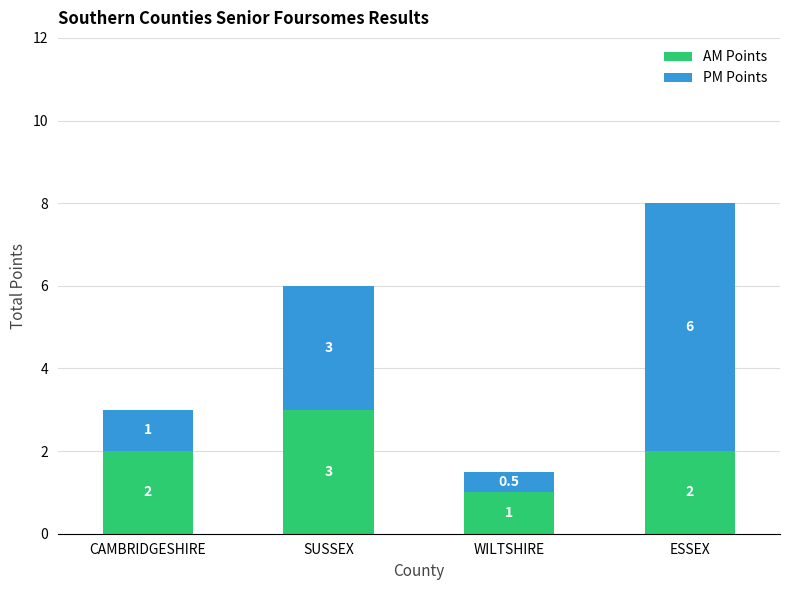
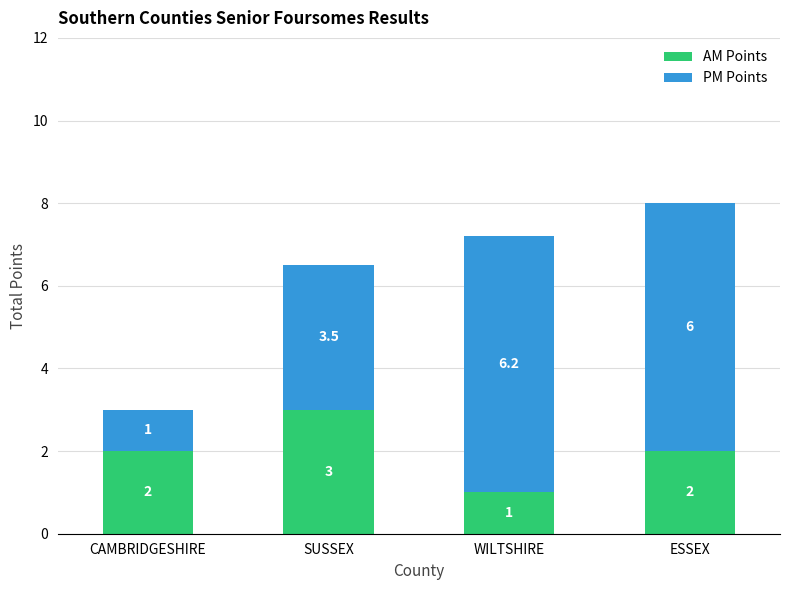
PM Points, SUSSEX: 3 -> 3.5
PM Points, WILTSHIRE: 0.5 -> 6.2
